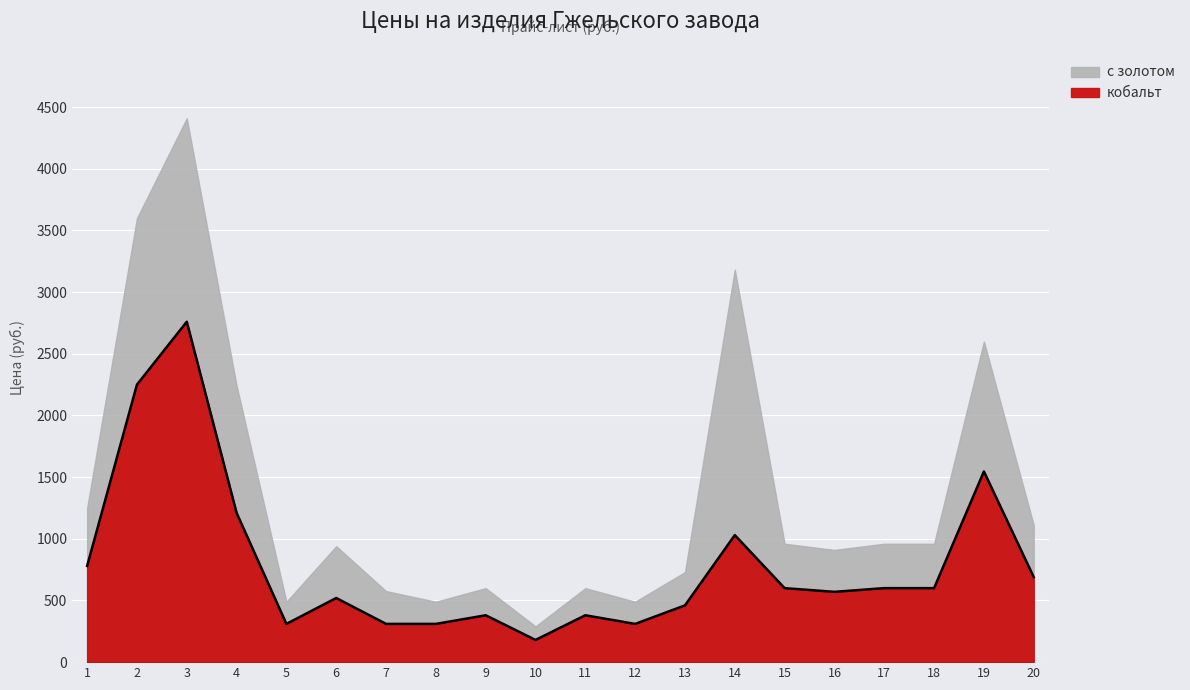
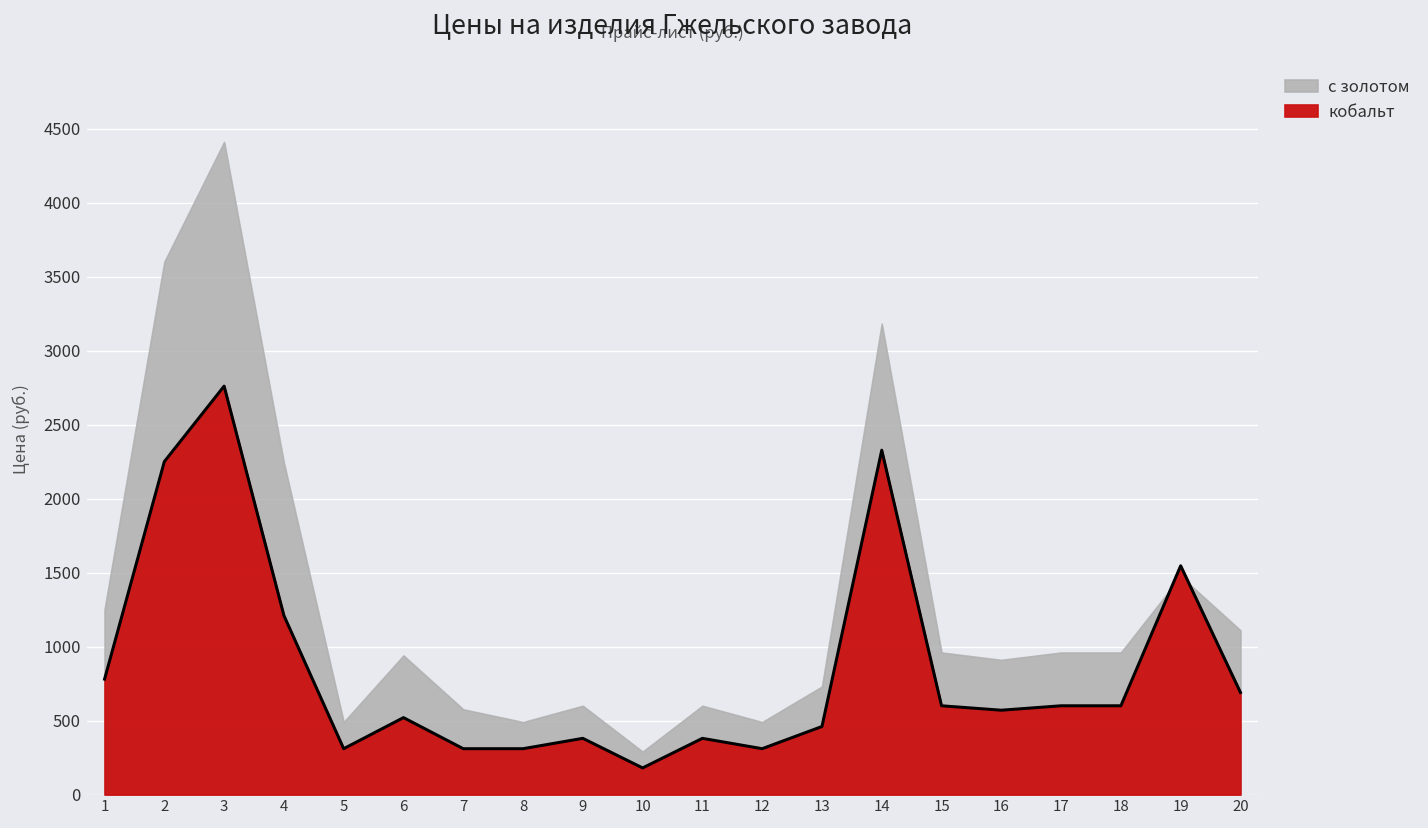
кобальт, 14: 1030 -> 2330
с золотом, 19: 2600 -> 1480
